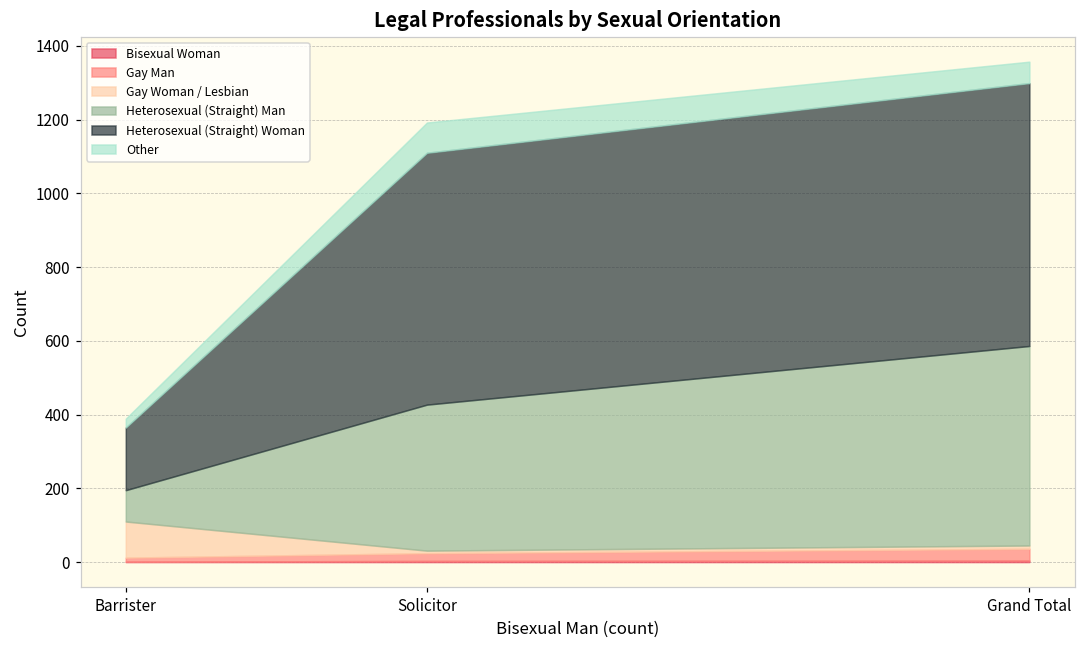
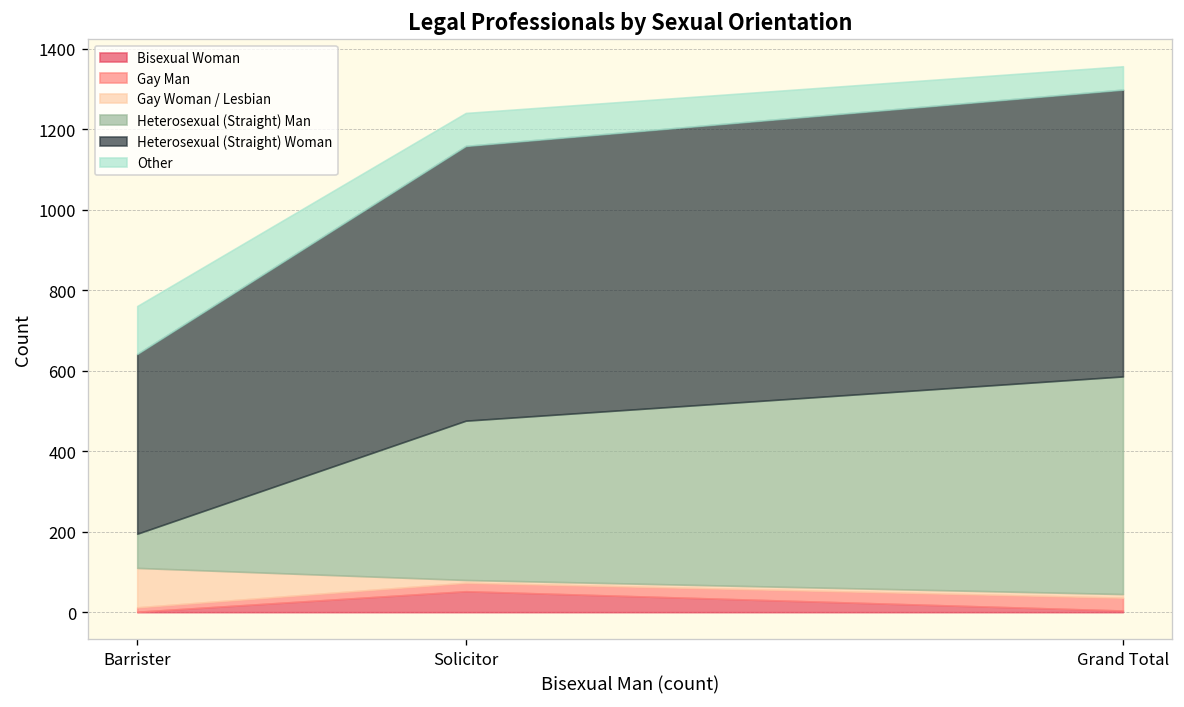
Heterosexual (Straight) Woman, Barrister: 170 -> 450
Other, Barrister: 20 -> 120
Bisexual Woman, Solicitor: 0 -> 50
